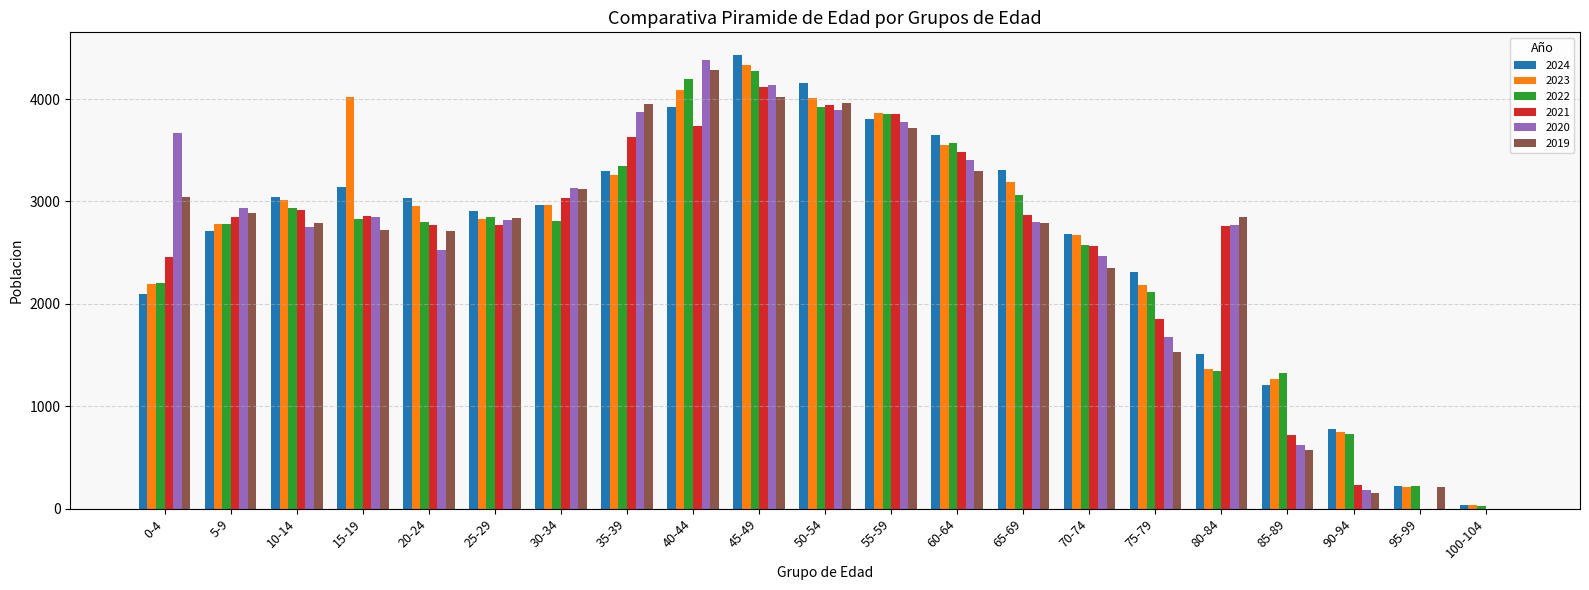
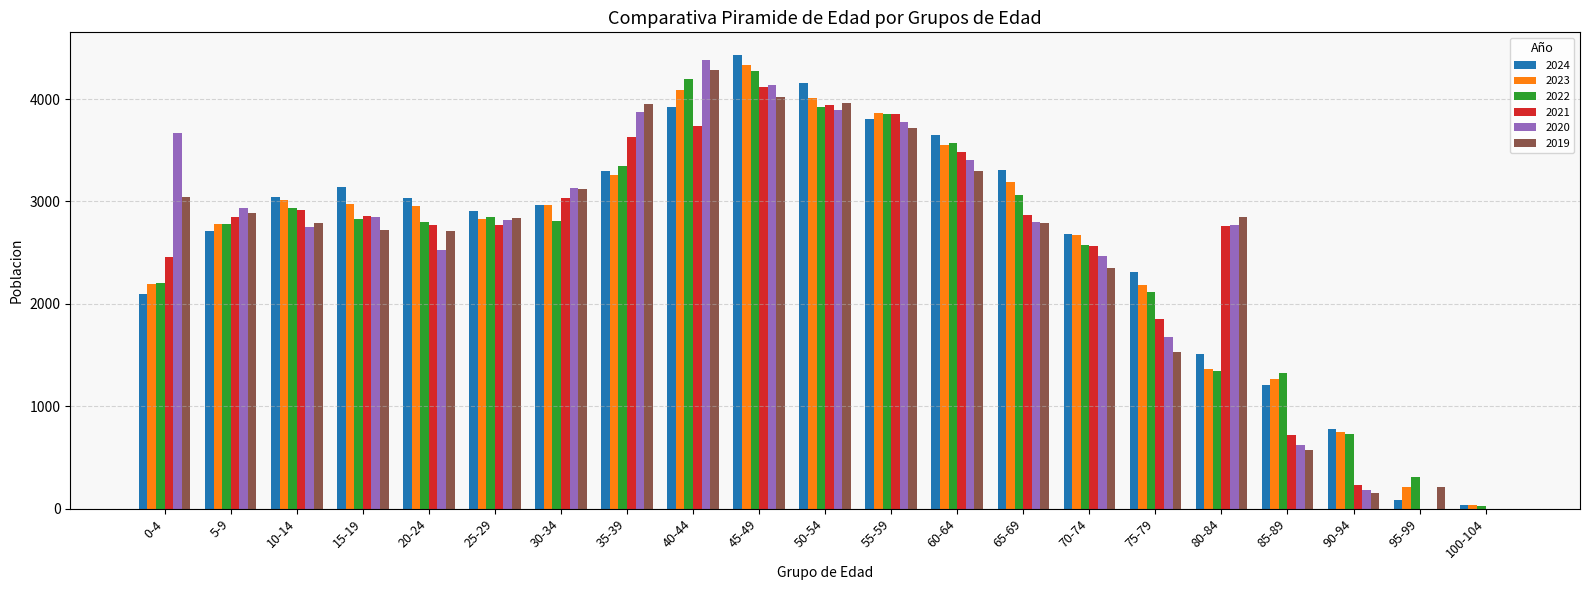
2023, 15-19: 4020 -> 2970
2024, 95-99: 230 -> 80
2022, 95-99: 230 -> 310
